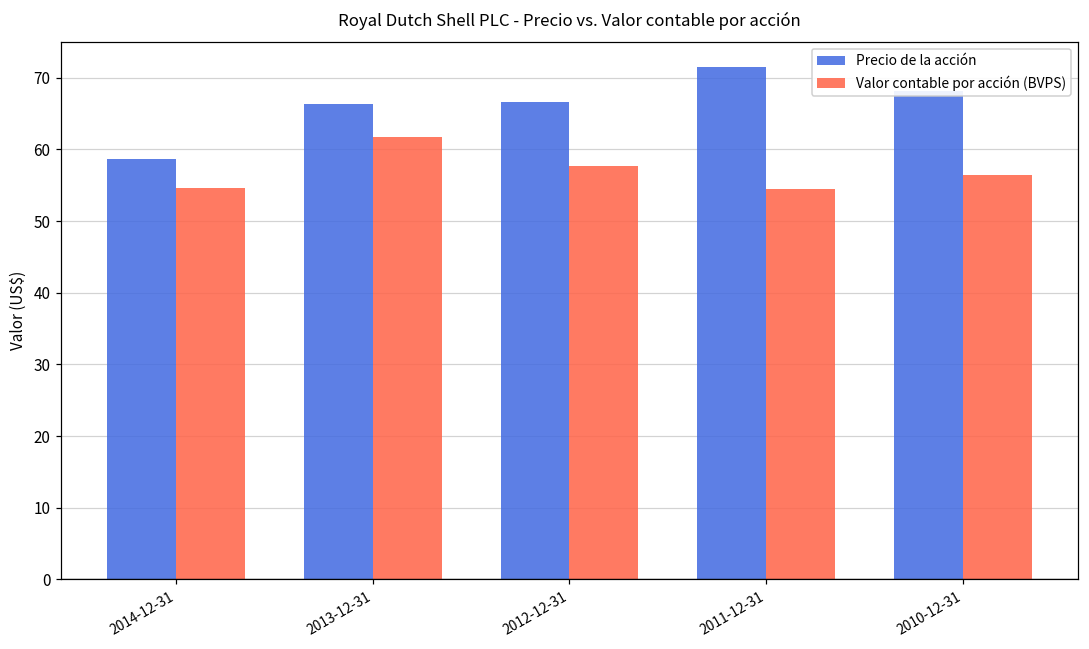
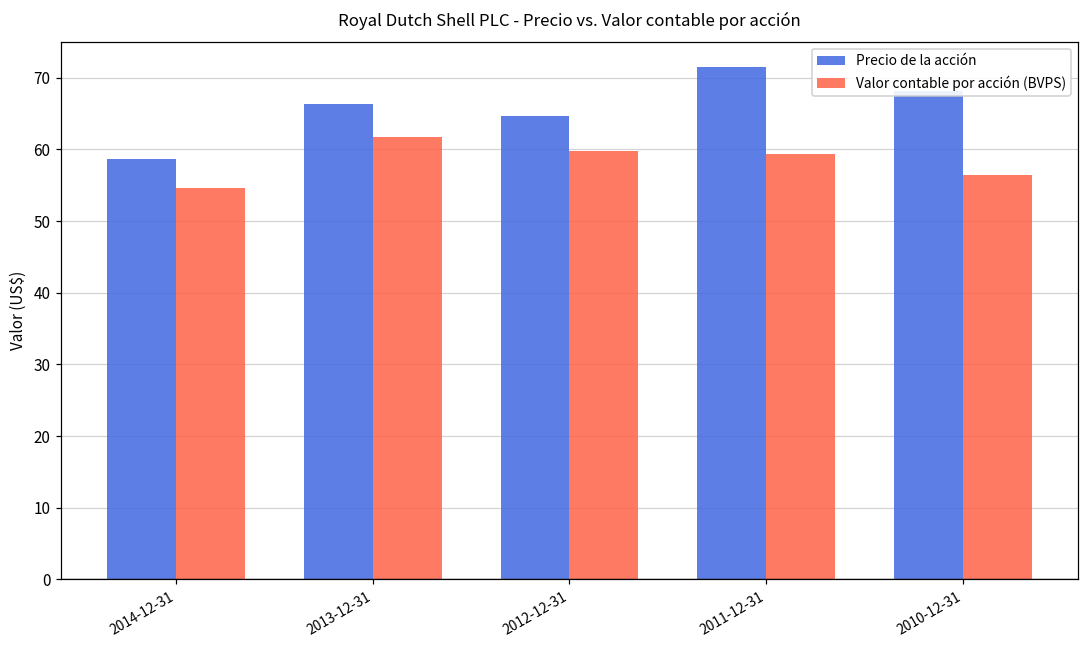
Precio de la acción, 2012-12-31: 67 -> 65
Valor contable por acción (BVPS), 2012-12-31: 58 -> 60
Valor contable por acción (BVPS), 2011-12-31: 55 -> 59
